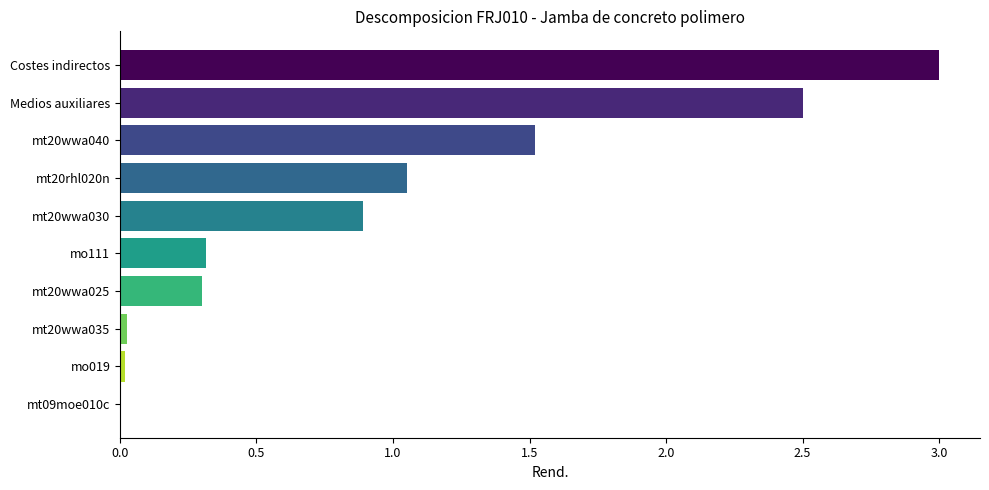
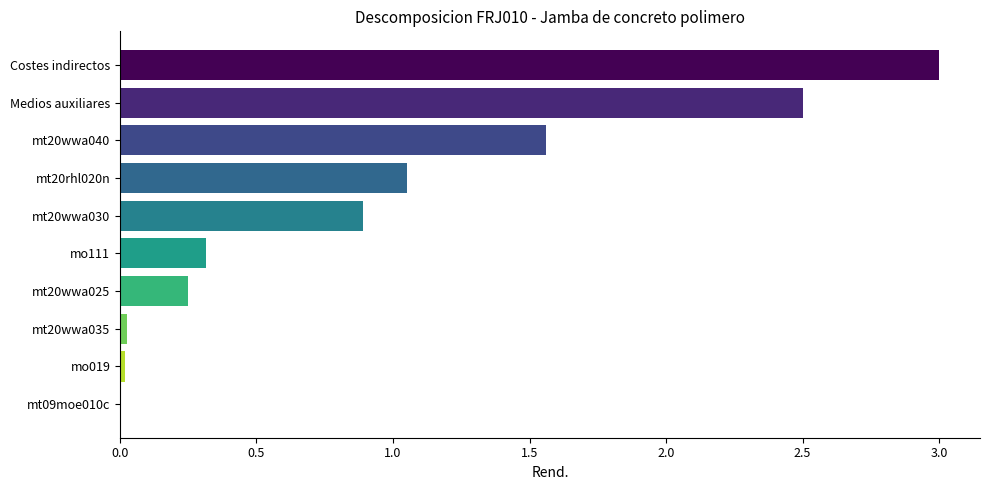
mt20wwa040: 1.52 -> 1.56
mt20wwa025: 0.30 -> 0.25
